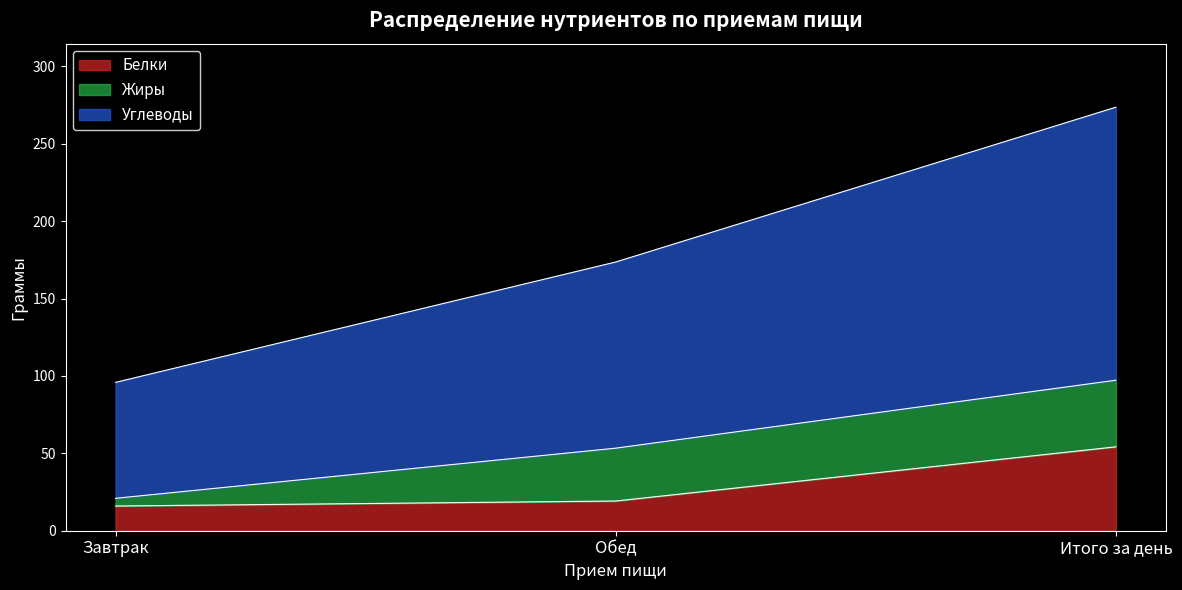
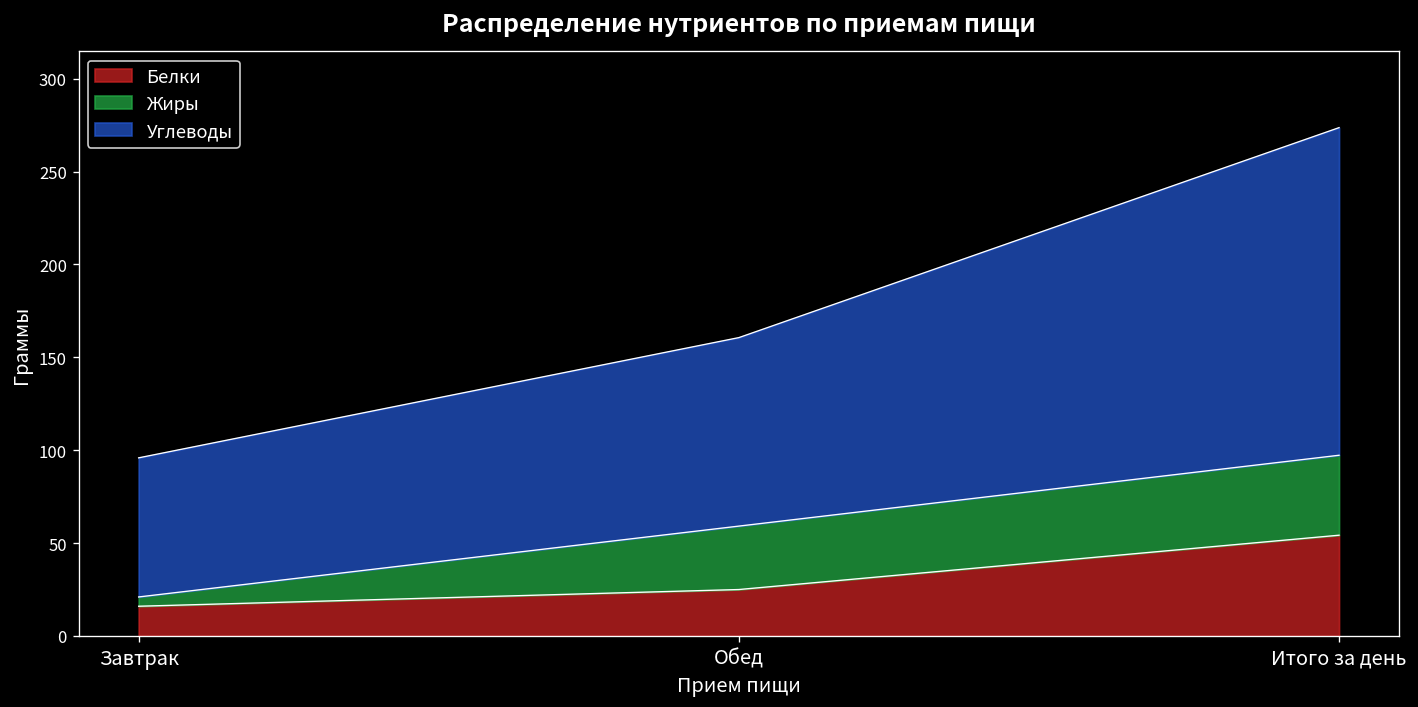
Белки, Обед: 19 -> 25
Углеводы, Обед: 120 -> 102
